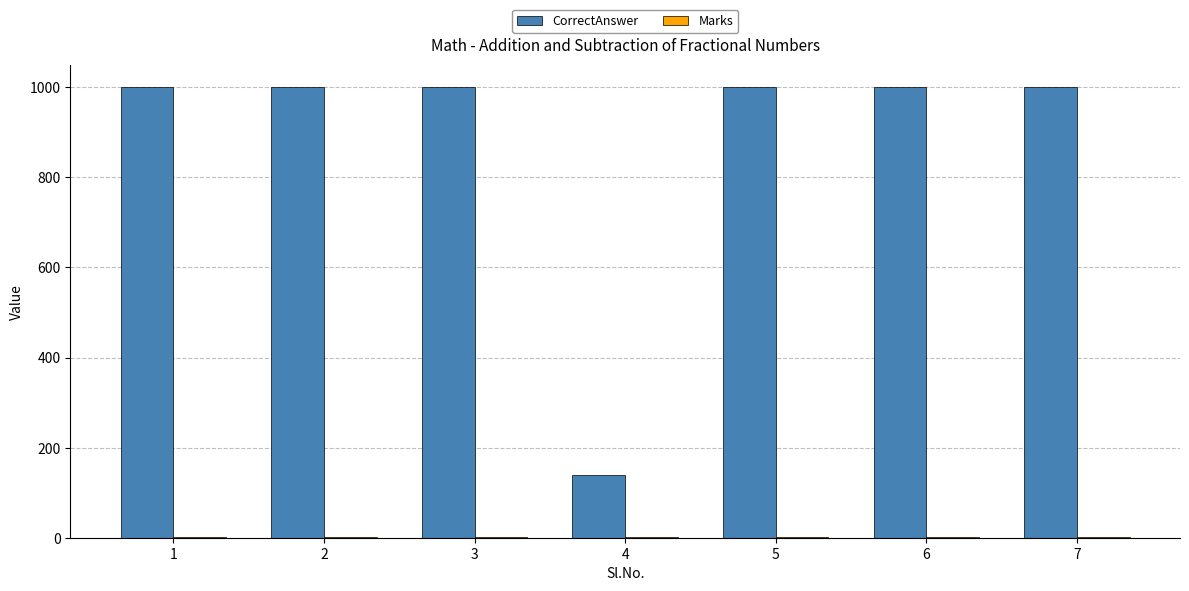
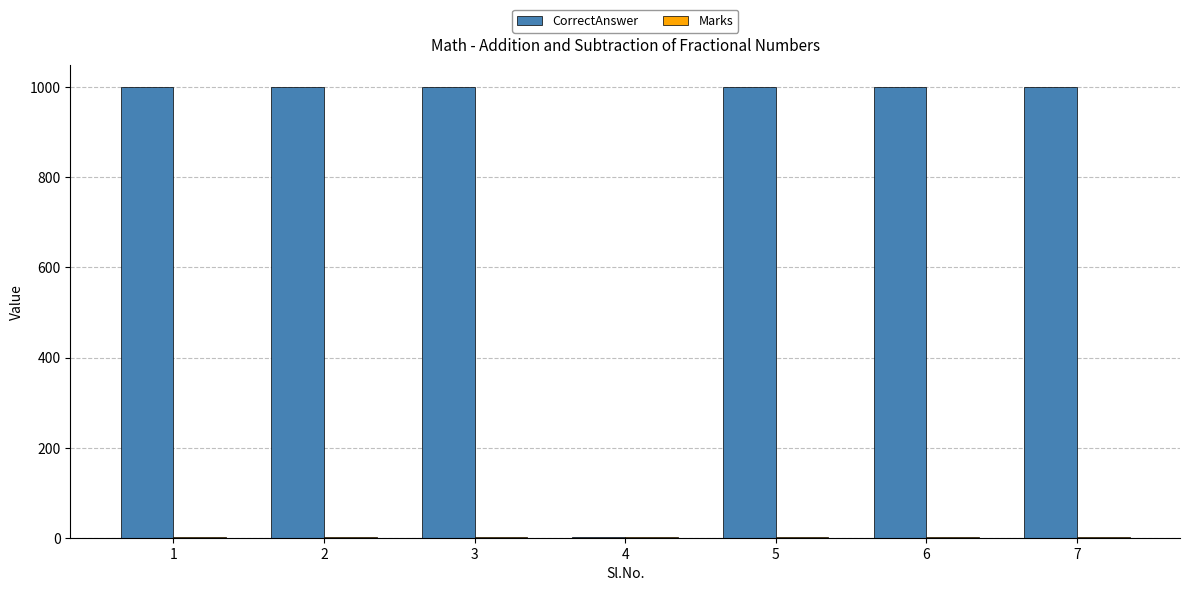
CorrectAnswer, 4: 140 -> 0
